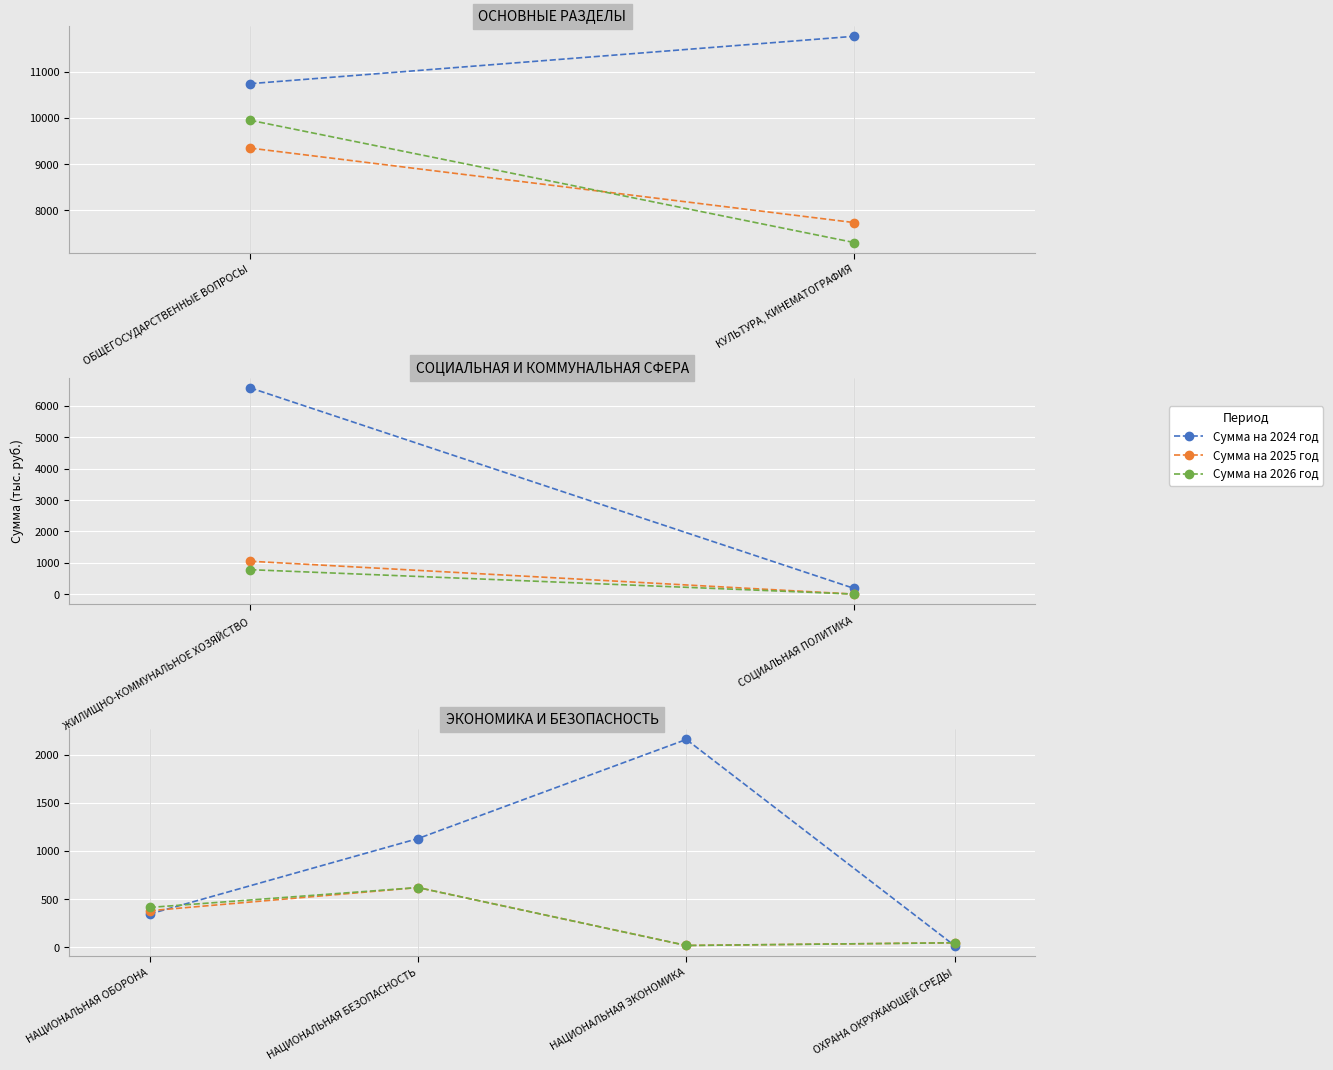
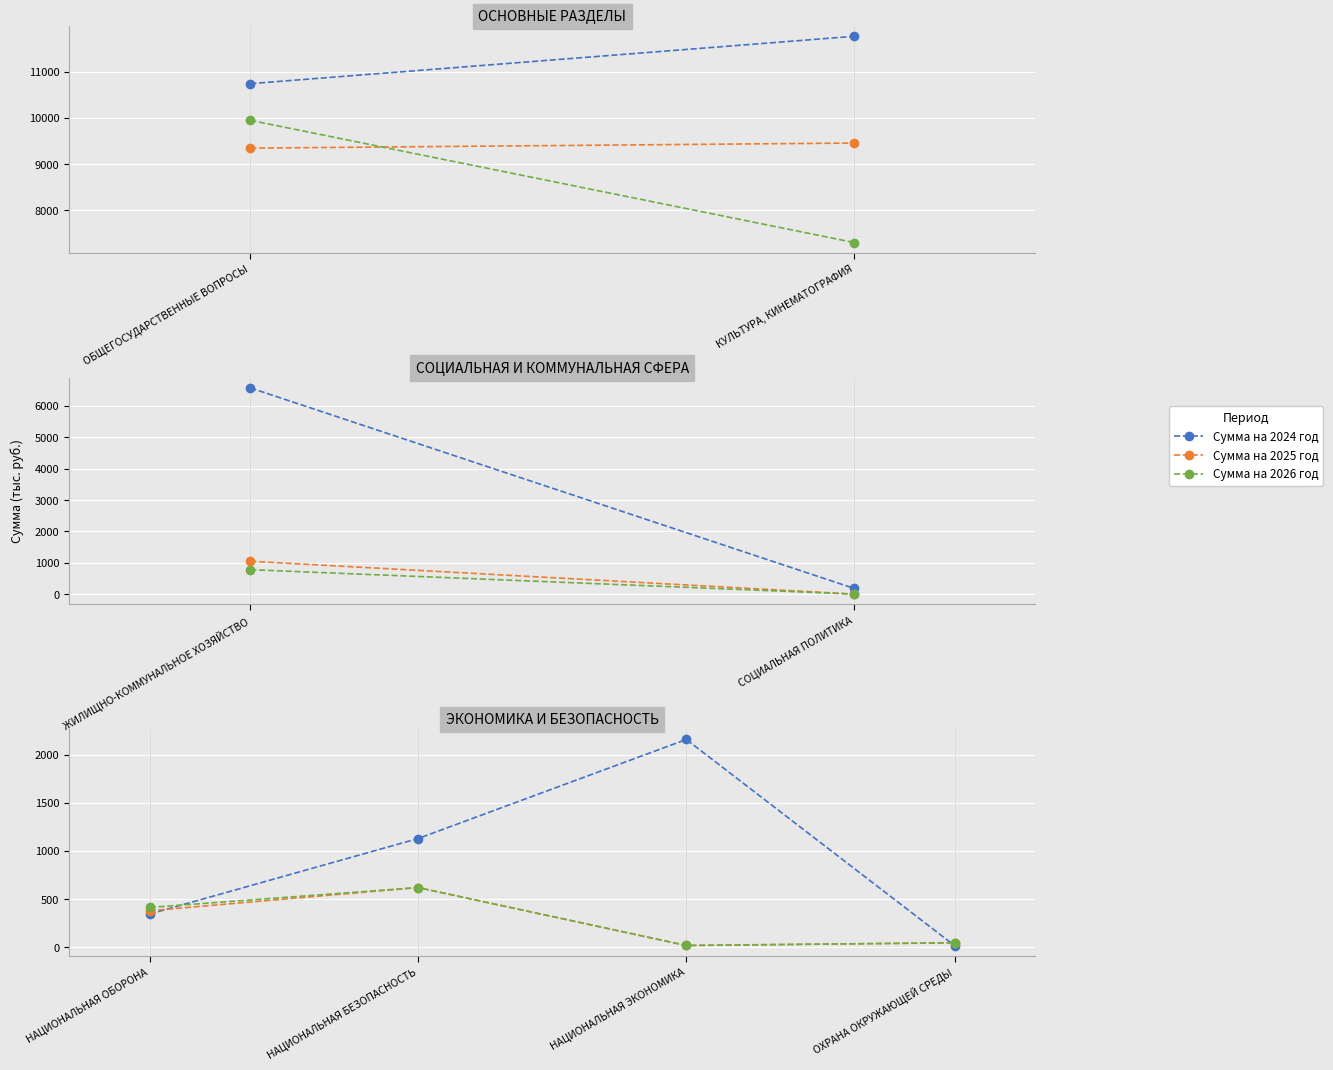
ОСНОВНЫЕ РАЗДЕЛЫ, Сумма на 2025 год, КУЛЬТУРА, КИНЕМАТОГРАФИЯ: 7700 -> 9500
